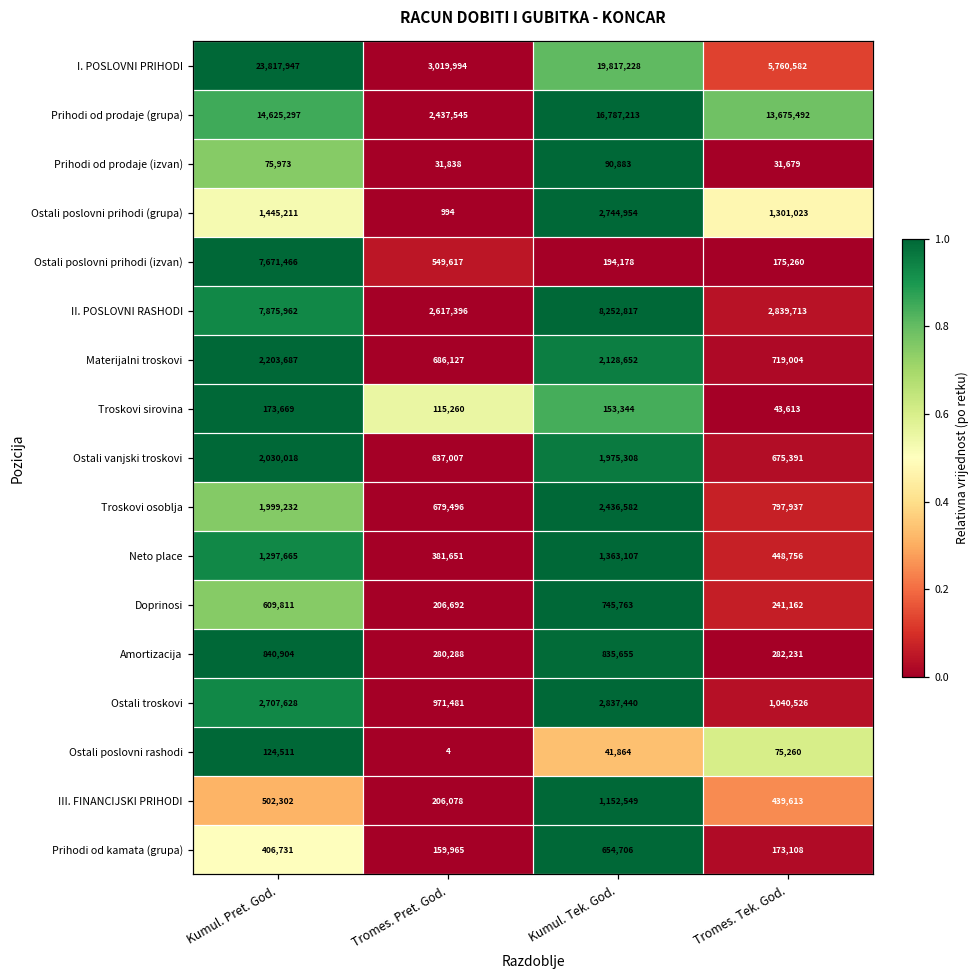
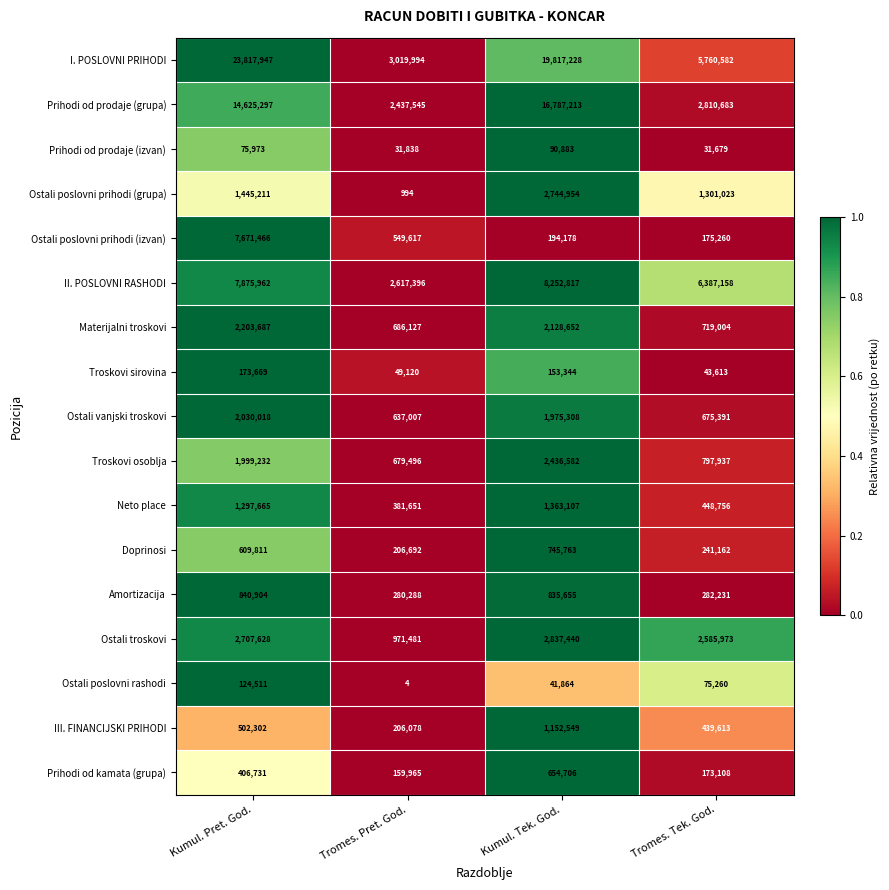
Prihodi od prodaje (grupa), Tromes. Tek. God.: 13,675,492 -> 2,810,683
II. POSLOVNI RASHODI, Tromes. Tek. God.: 2,839,713 -> 6,387,158
Troskovi sirovina, Tromes. Pret. God.: 115,260 -> 49,120
Ostali troskovi, Tromes. Tek. God.: 1,040,526 -> 2,585,973
